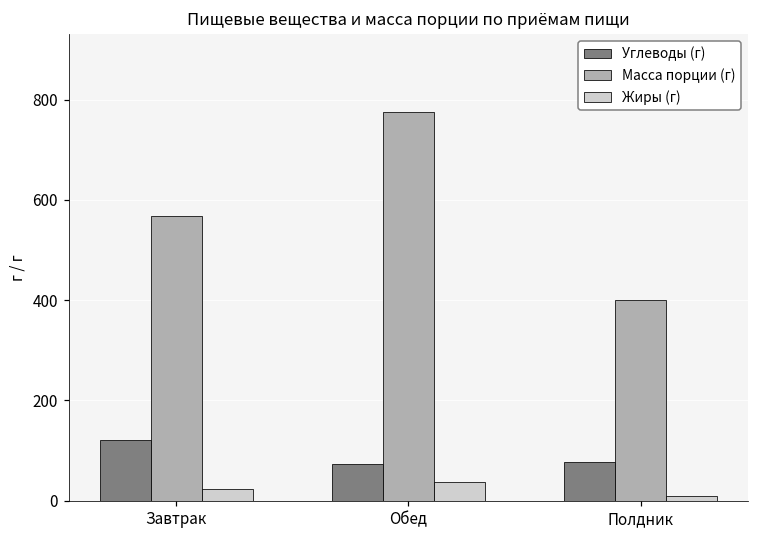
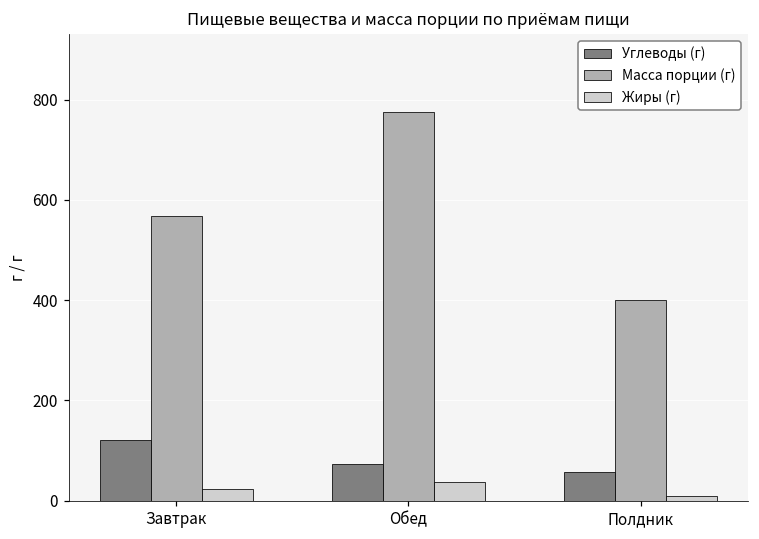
Углеводы (г), Полдник: 80 -> 60
